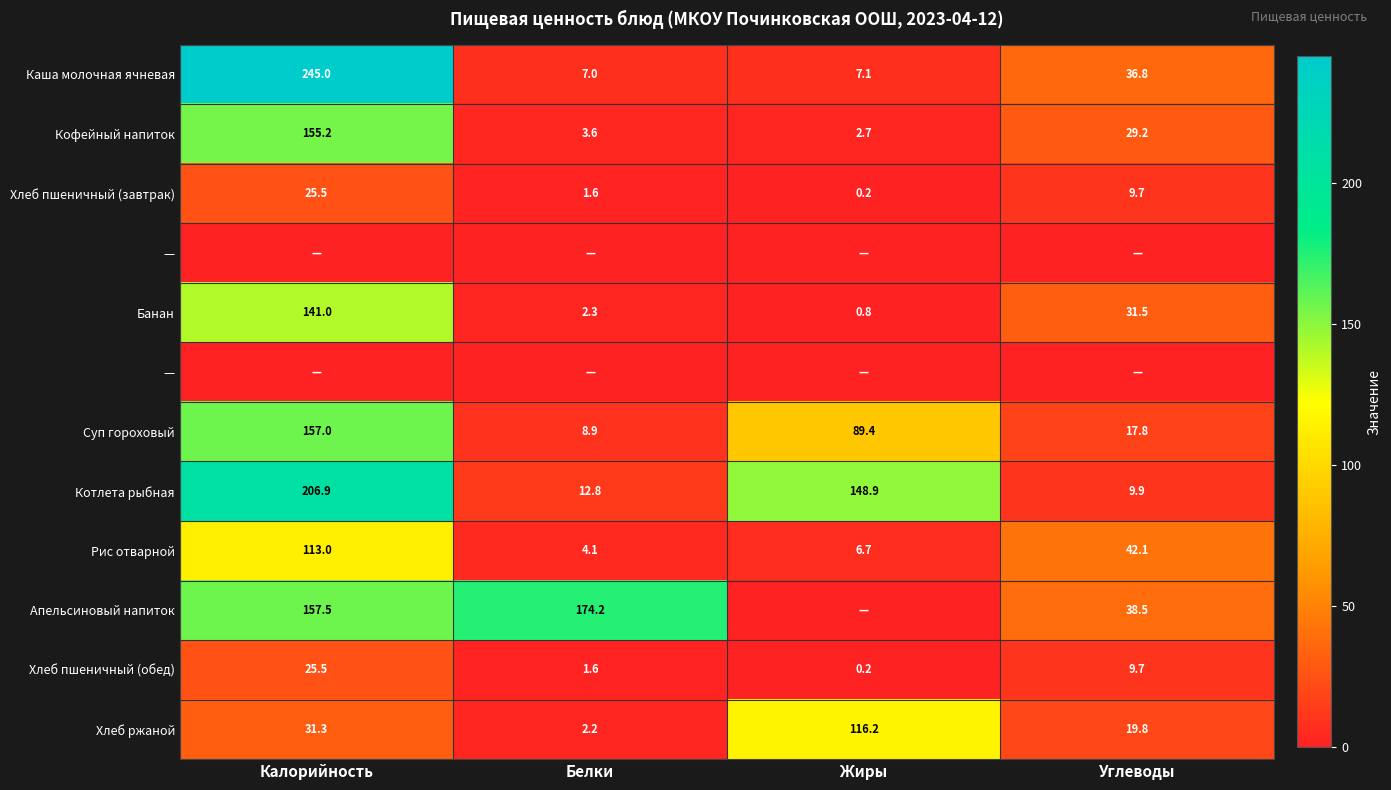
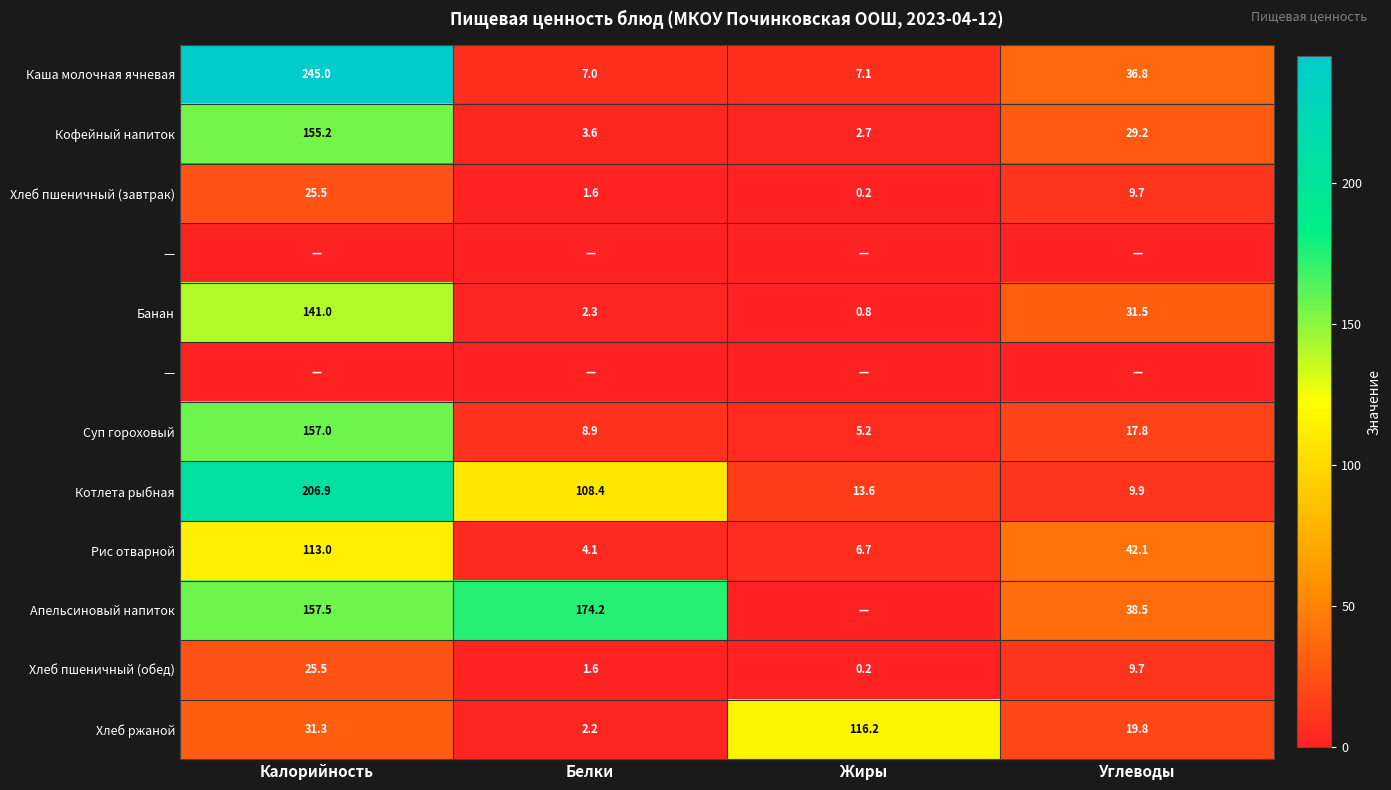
Суп гороховый, Жиры: 89.4 -> 5.2
Котлета рыбная, Белки: 12.8 -> 108.4
Котлета рыбная, Жиры: 148.9 -> 13.6
